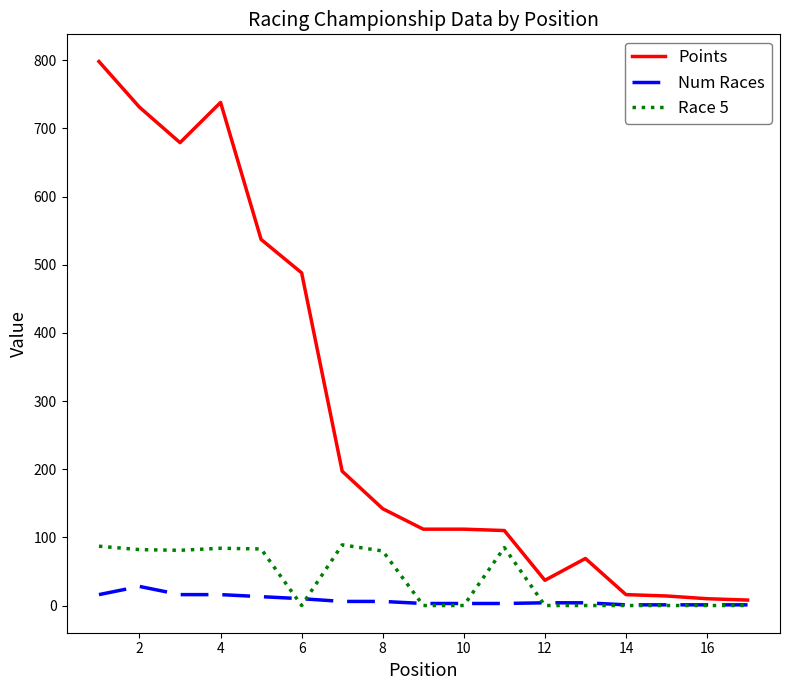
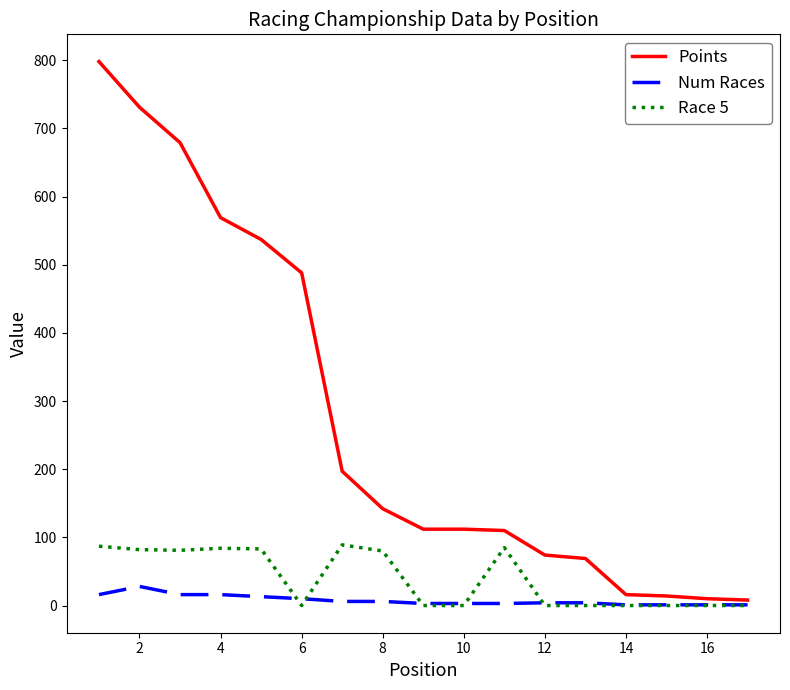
Points, 4: 740 -> 570
Points, 12: 40 -> 70
